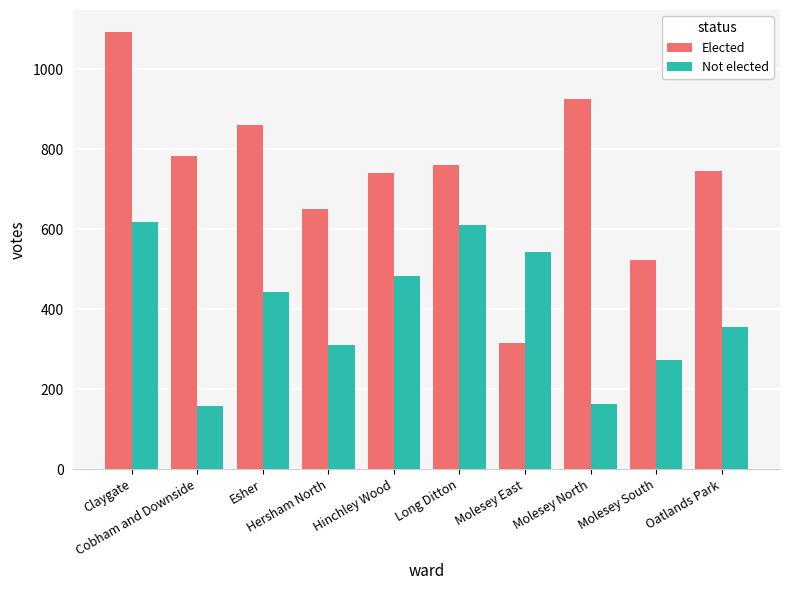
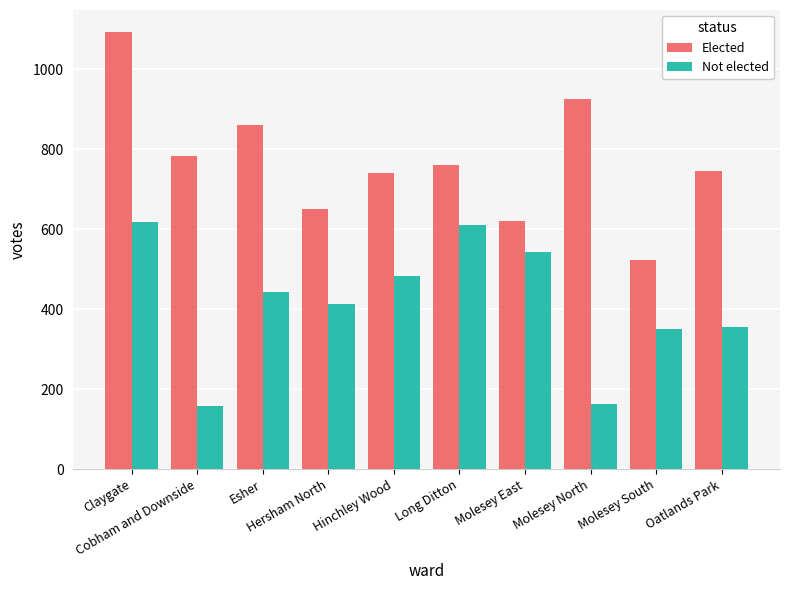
Not elected, Hersham North: 310 -> 410
Elected, Molesey East: 320 -> 620
Not elected, Molesey South: 270 -> 350
